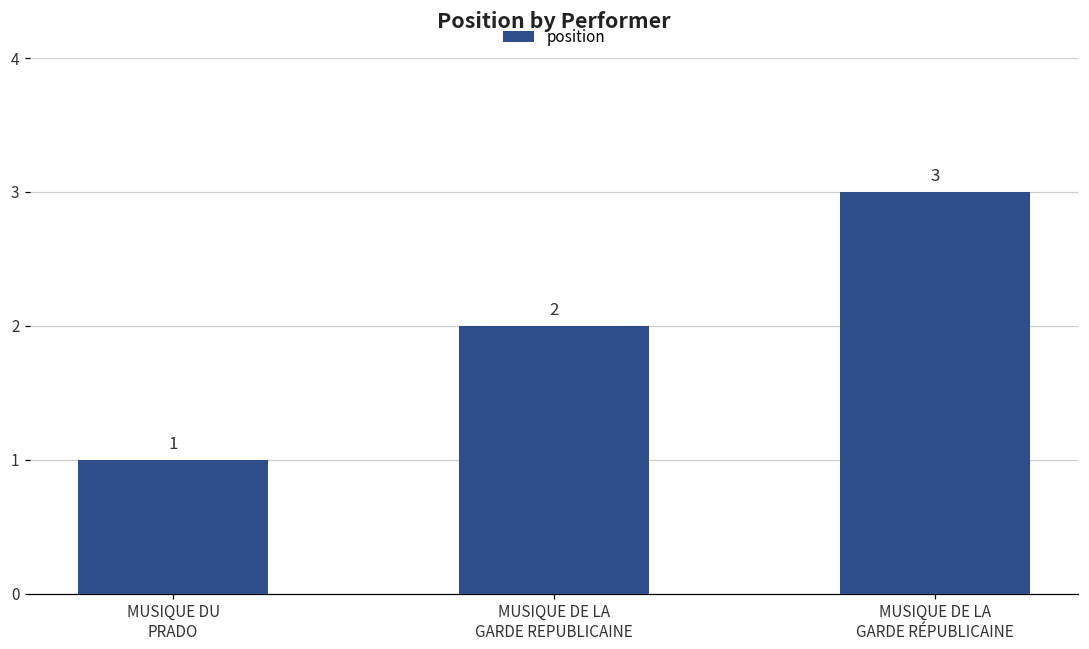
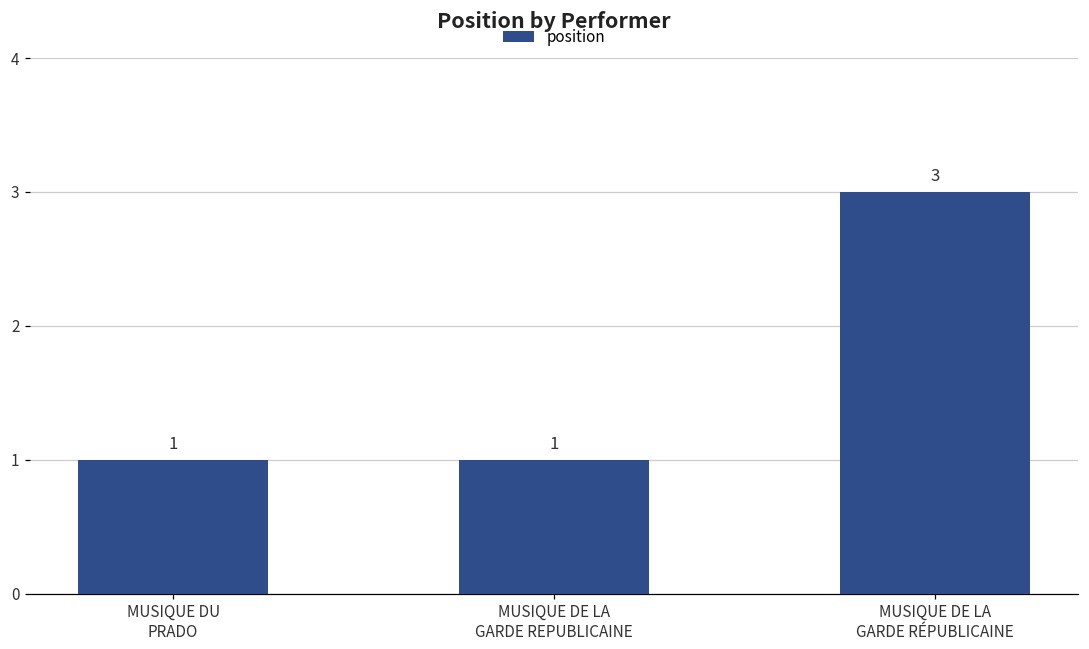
MUSIQUE DE LA GARDE REPUBLICAINE: 2 -> 1
